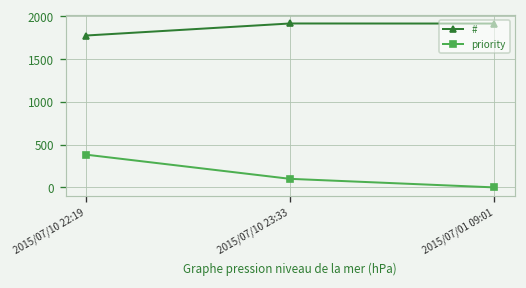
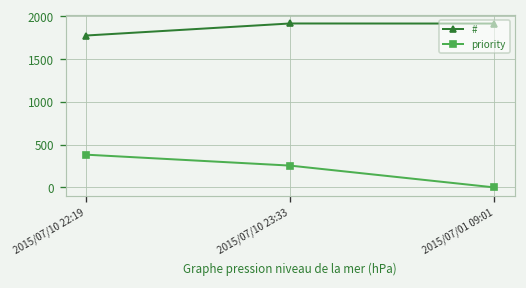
priority, 2015/07/10 23:33: 100 -> 300
